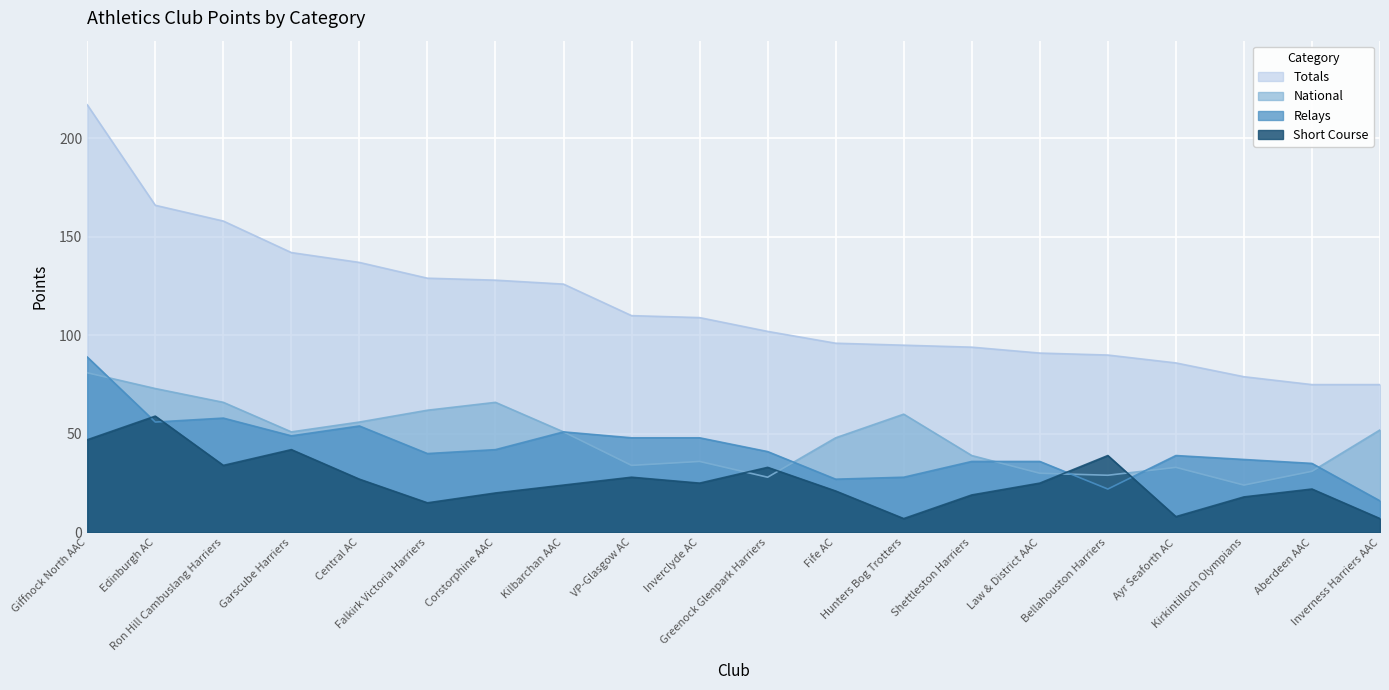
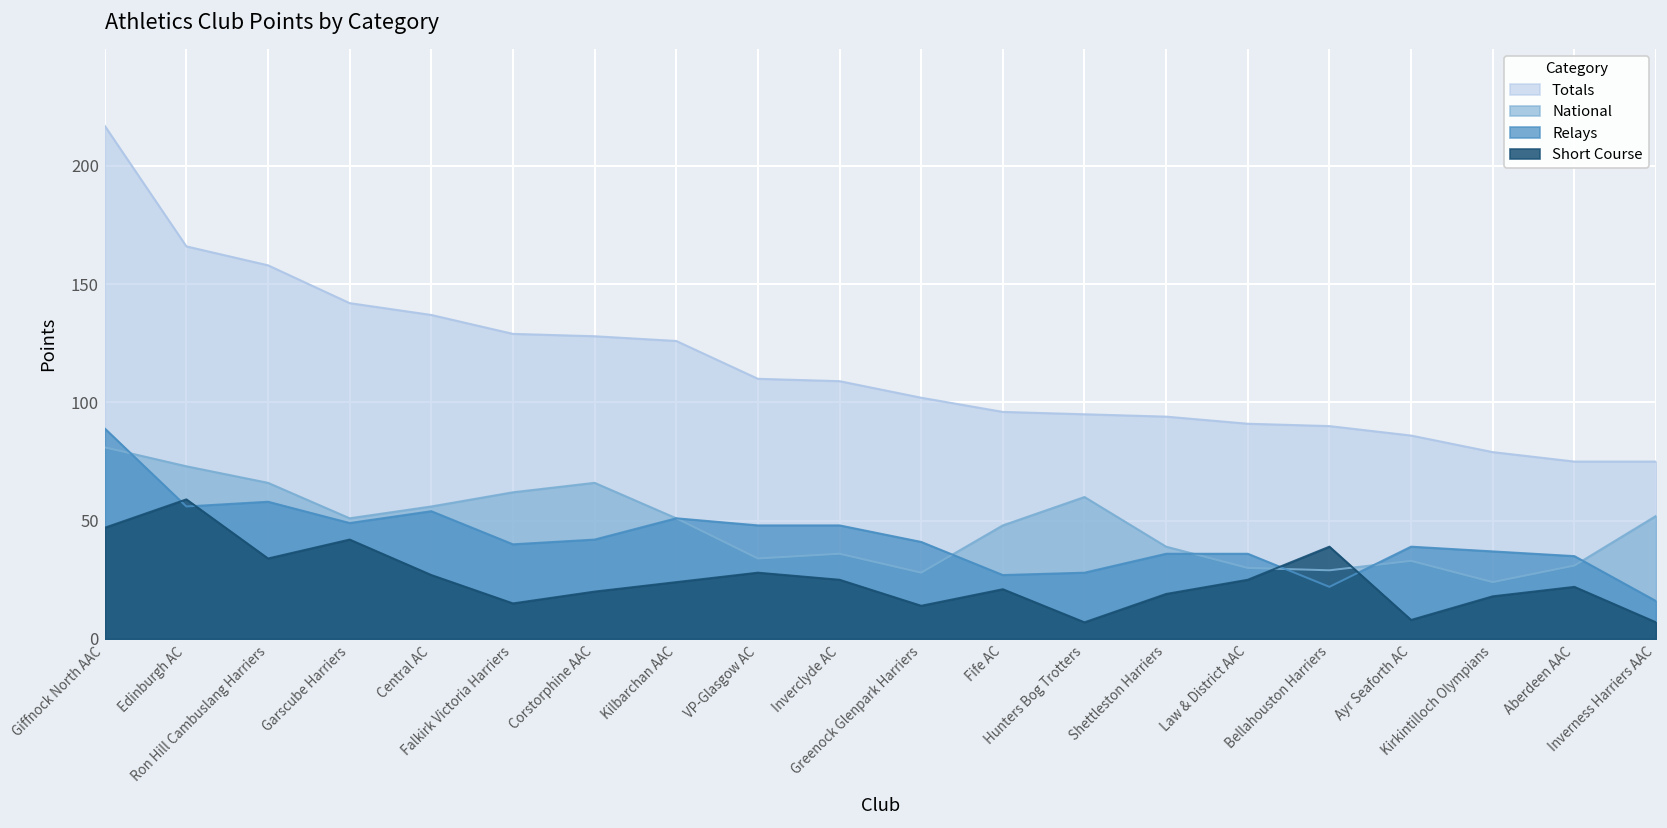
Short Course, Greenock Glenpark Harriers: 33 -> 14
